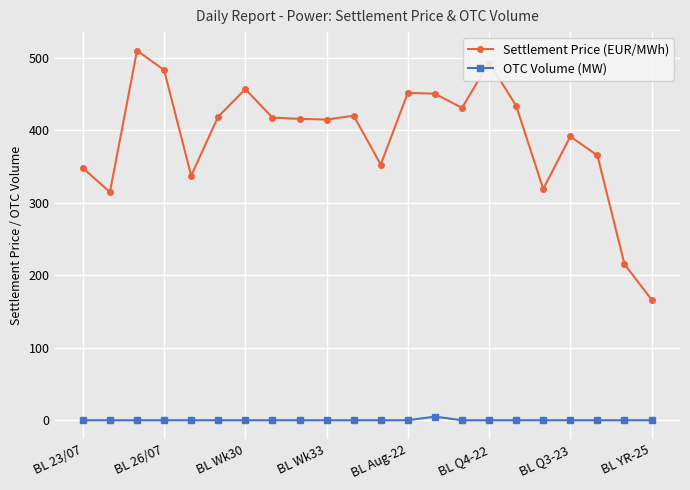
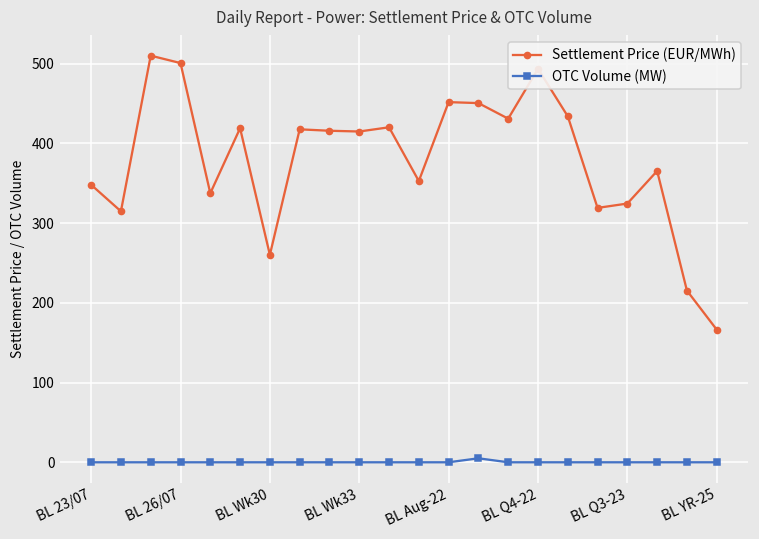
Settlement Price (EUR/MWh), BL 26/07: 480 -> 500
Settlement Price (EUR/MWh), BL Wk30: 460 -> 260
Settlement Price (EUR/MWh), BL Q3-23: 390 -> 320
